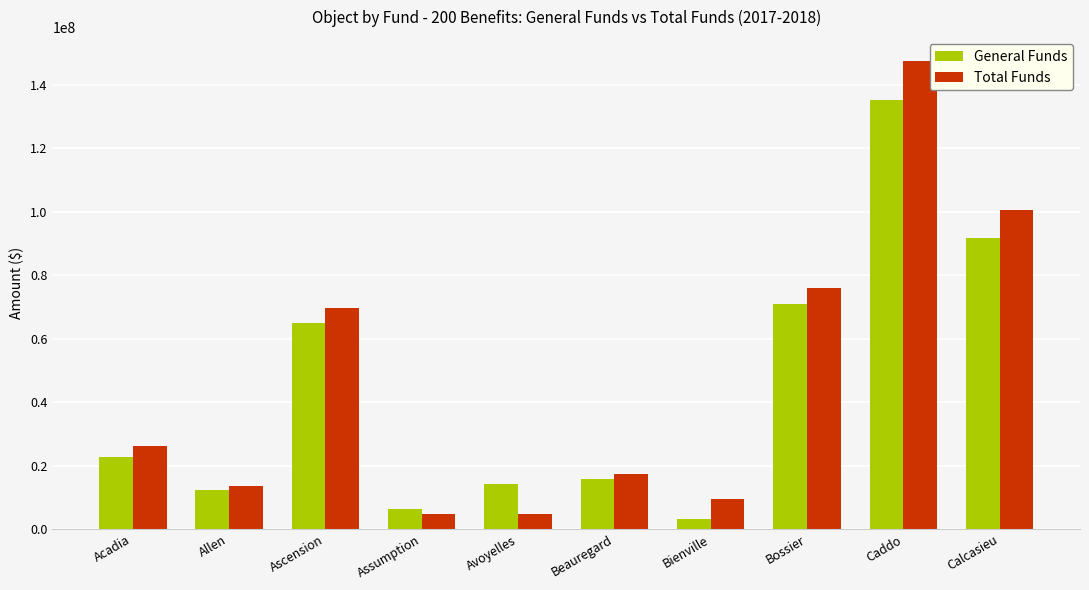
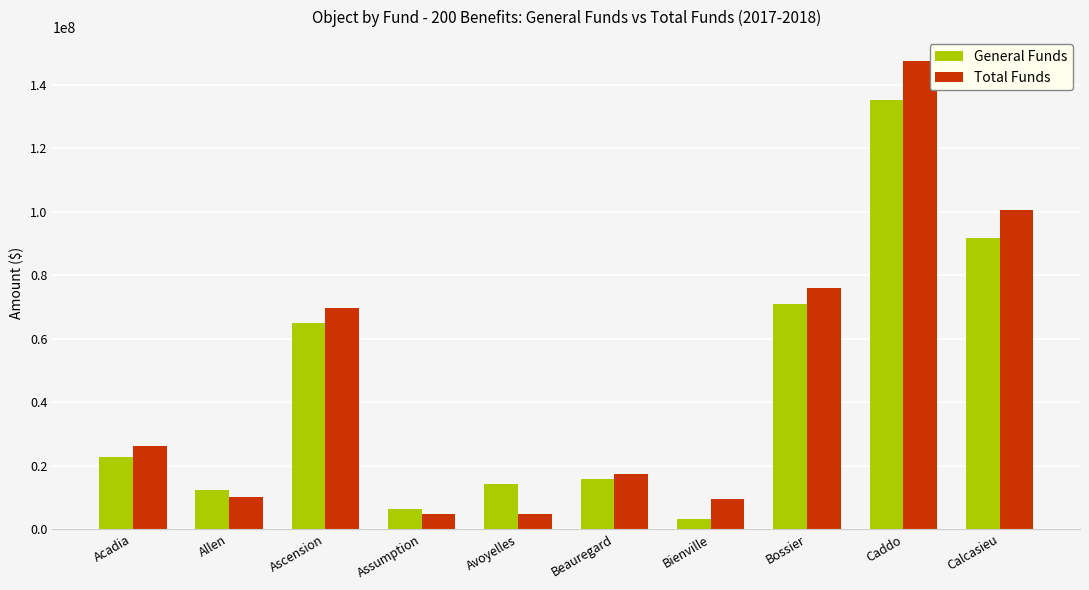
Total Funds, Allen: 14000000 -> 10000000
